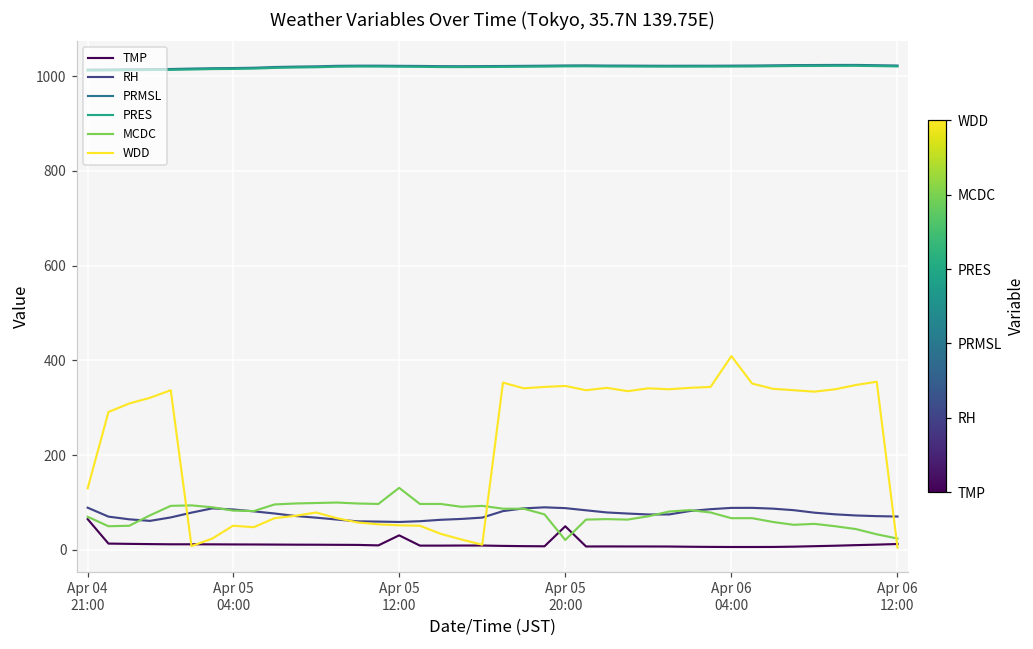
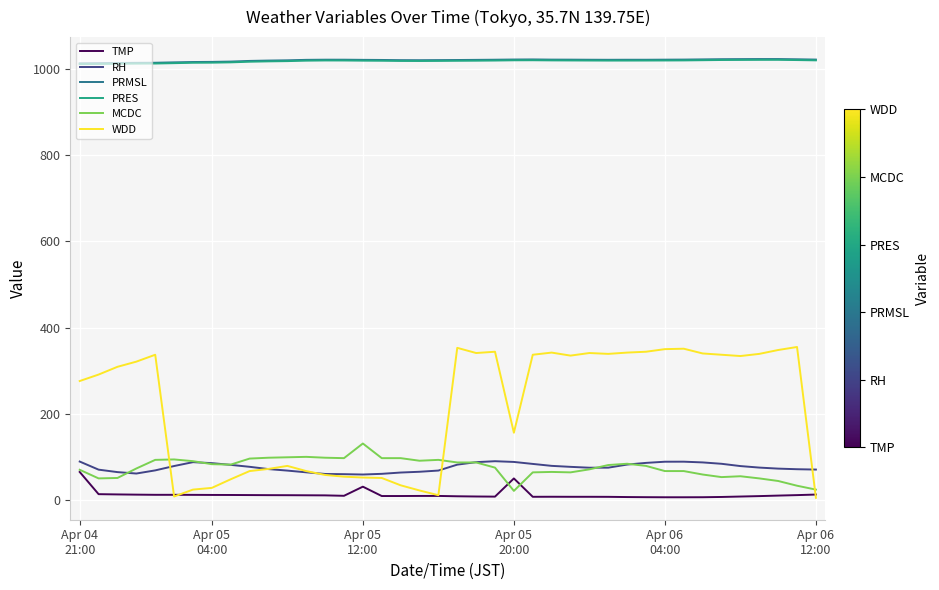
WDD, Apr 04 21:00: 130 -> 280
WDD, Apr 05 04:00: 50 -> 30
WDD, Apr 05 20:00: 350 -> 160
WDD, Apr 06 04:00: 410 -> 350
